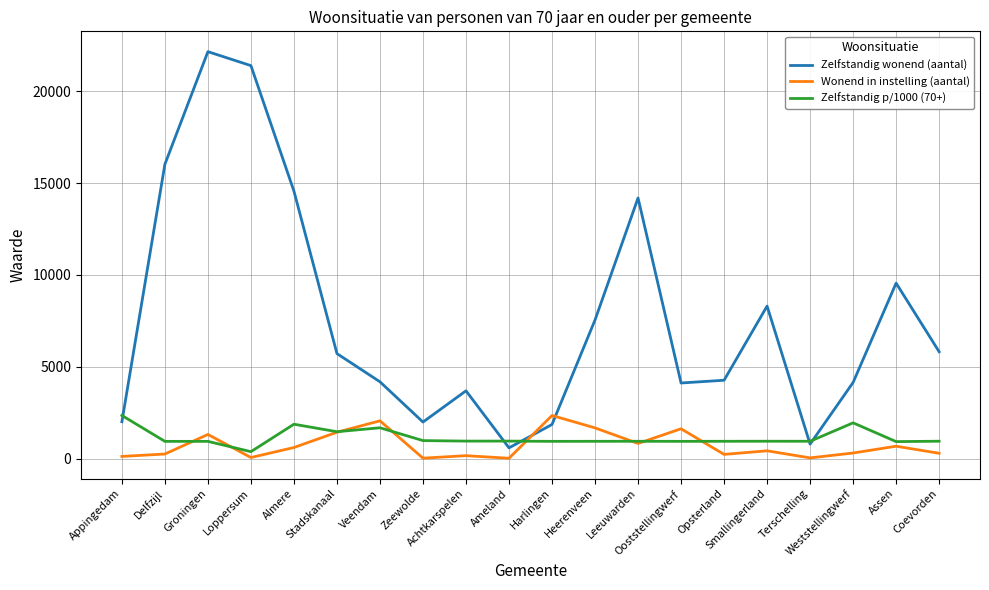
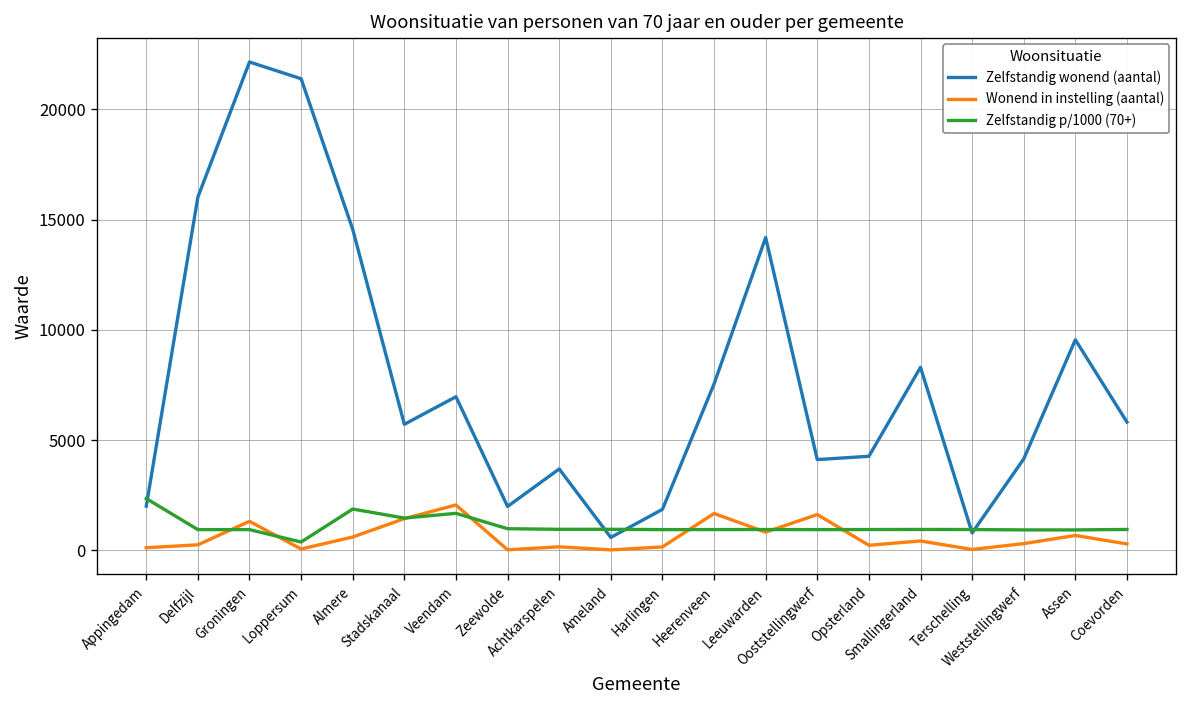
Zelfstandig wonend (aantal), Veendam: 4200 -> 7000
Wonend in instelling (aantal), Harlingen: 2400 -> 200
Zelfstandig p/1000 (70+), Weststellingwerf: 2000 -> 900
